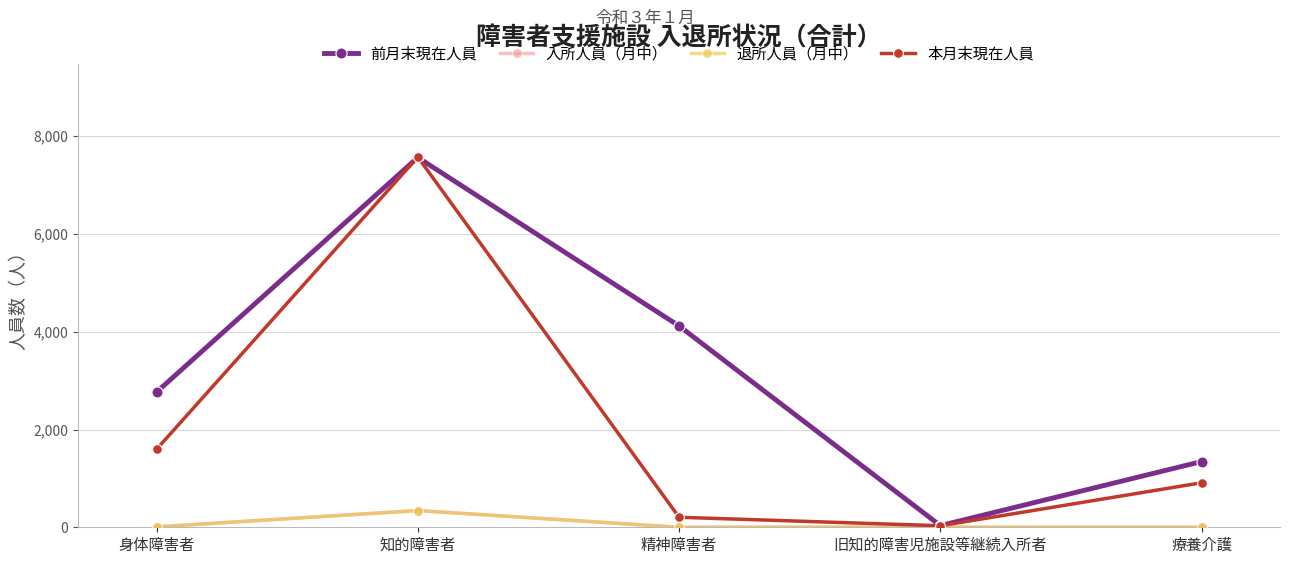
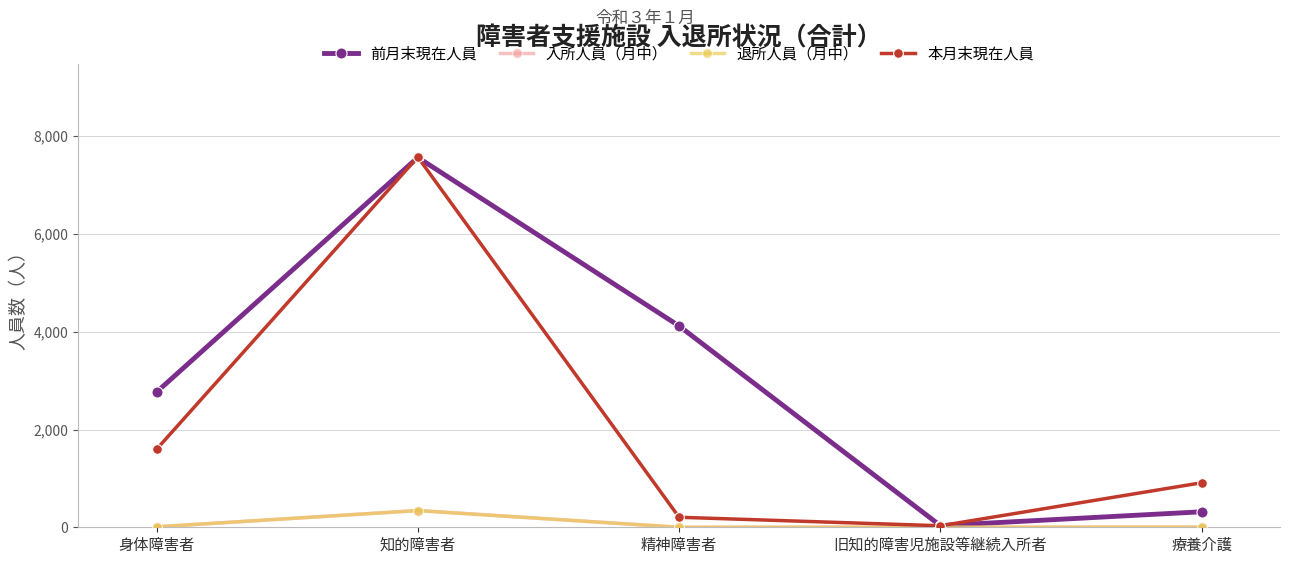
前月末現在人員, 療養介護: 1,300 -> 300
